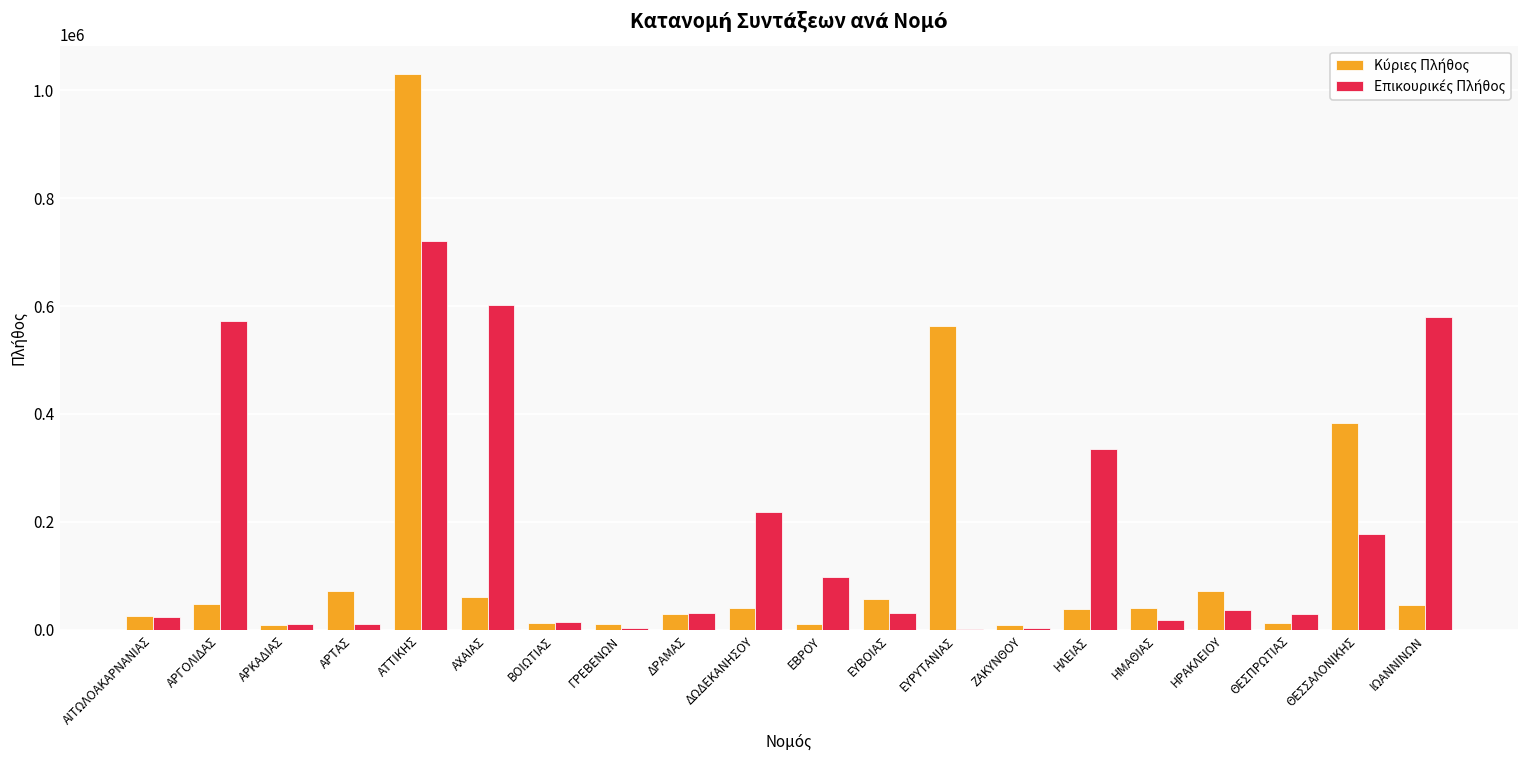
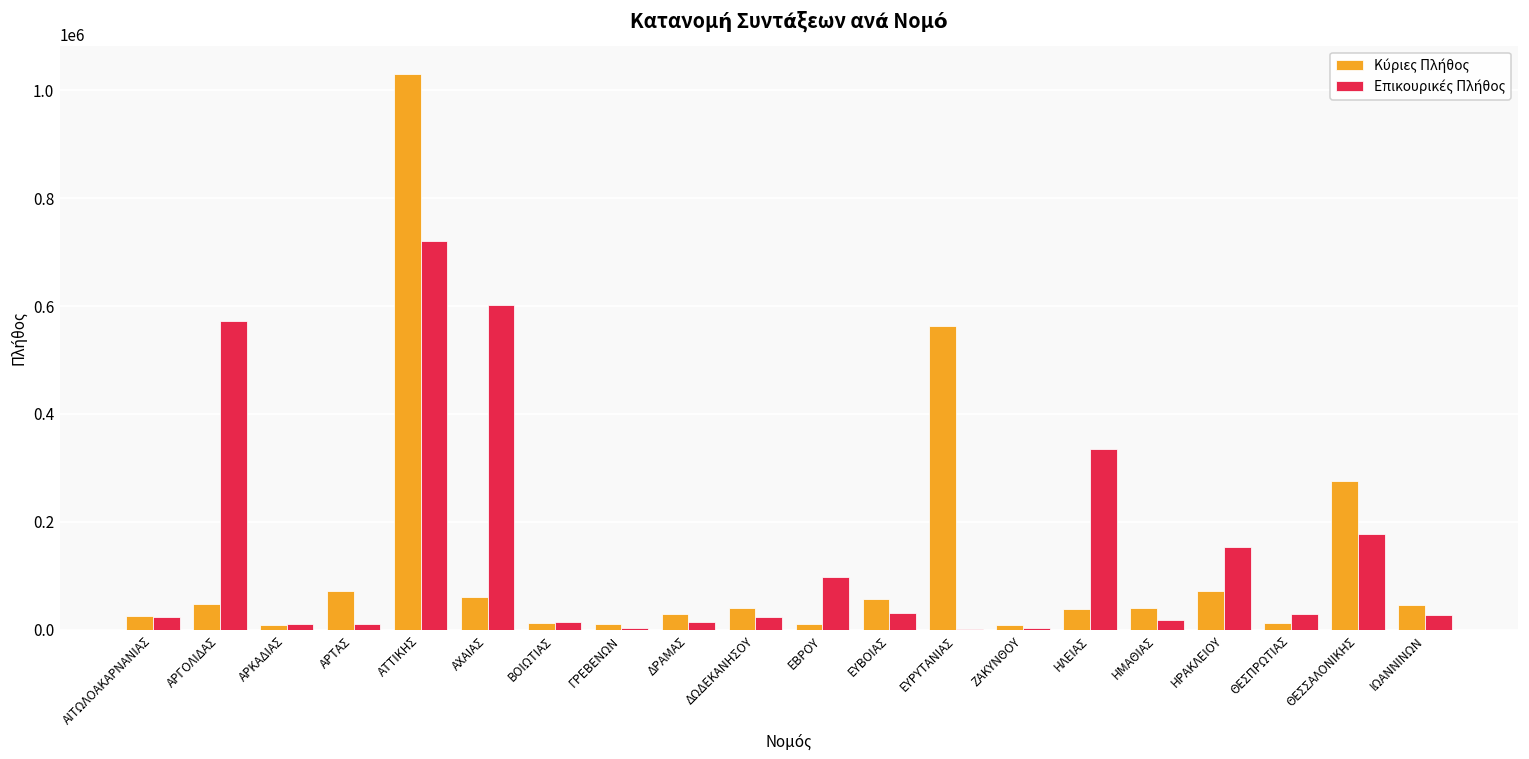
Επικουρικές Πλήθος, ΔΡΑΜΑΣ: 30000 -> 10000
Επικουρικές Πλήθος, ΔΩΔΕΚΑΝΗΣΟΥ: 220000 -> 20000
Επικουρικές Πλήθος, ΗΡΑΚΛΕΙΟΥ: 40000 -> 150000
Κύριες Πλήθος, ΘΕΣΣΑΛΟΝΙΚΗΣ: 380000 -> 280000
Επικουρικές Πλήθος, ΙΩΑΝΝΙΝΩΝ: 580000 -> 30000
